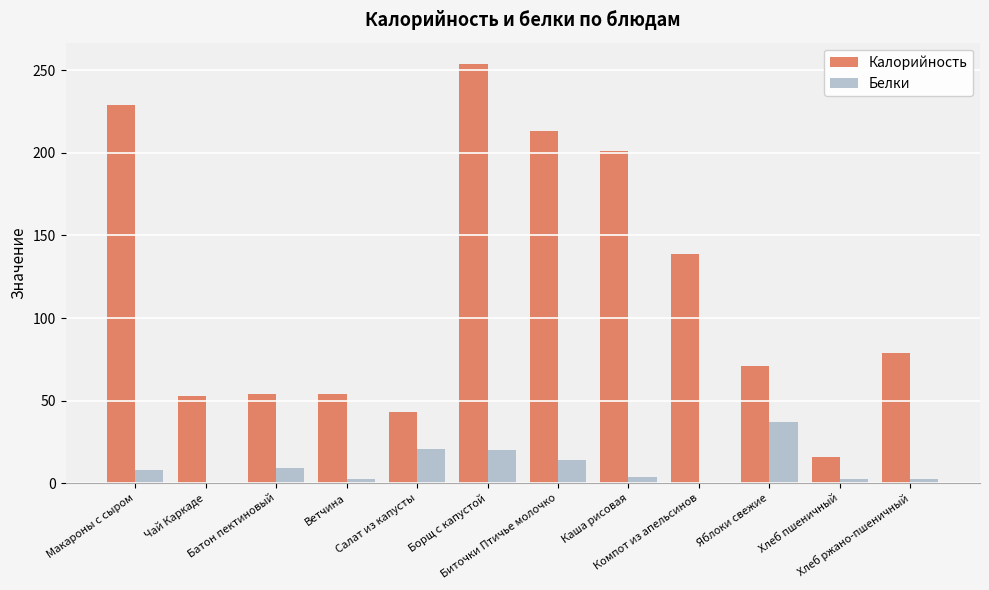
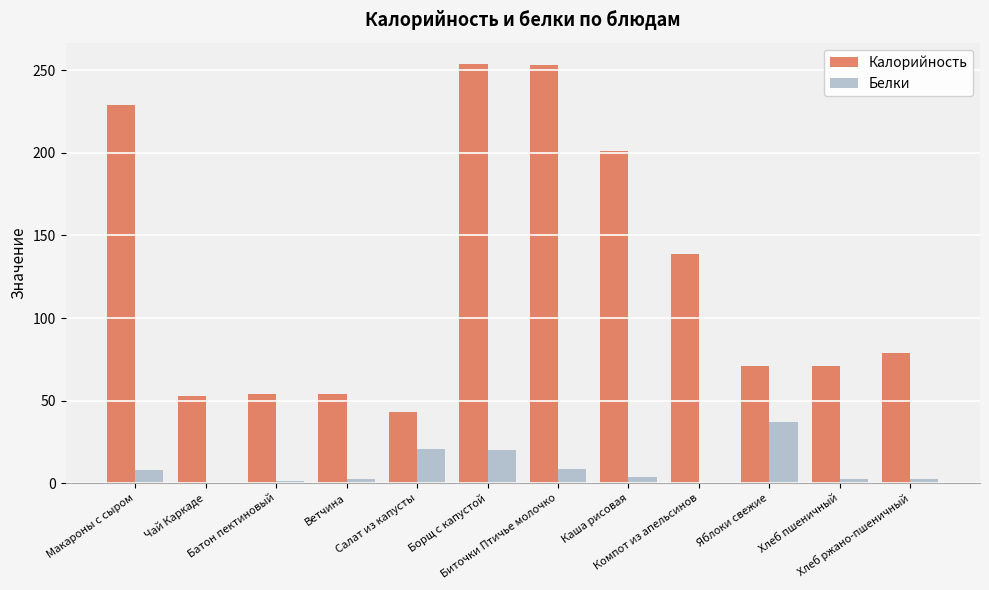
Белки, Батон пектиновый: 9 -> 2
Калорийность, Биточки Птичье молочко: 213 -> 253
Белки, Биточки Птичье молочко: 14 -> 8
Калорийность, Хлеб пшеничный: 16 -> 71
